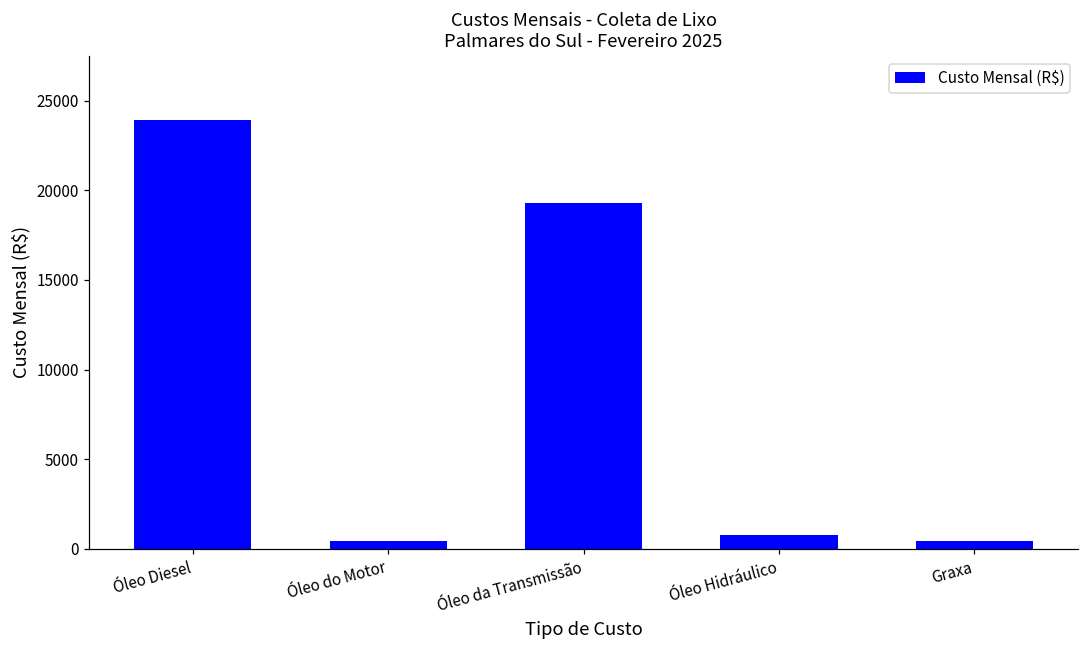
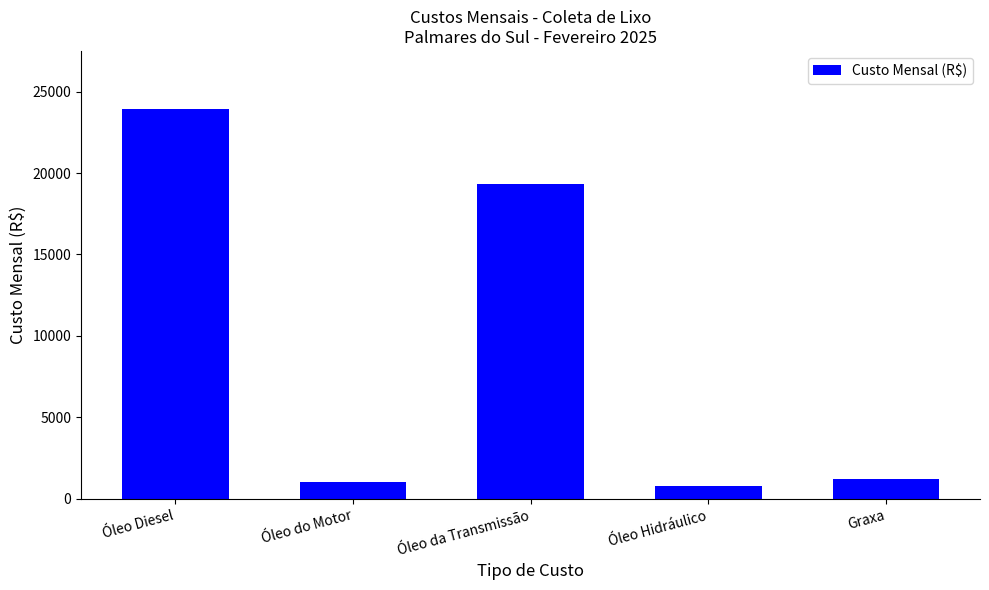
Óleo do Motor: 400 -> 1000
Graxa: 500 -> 1200
